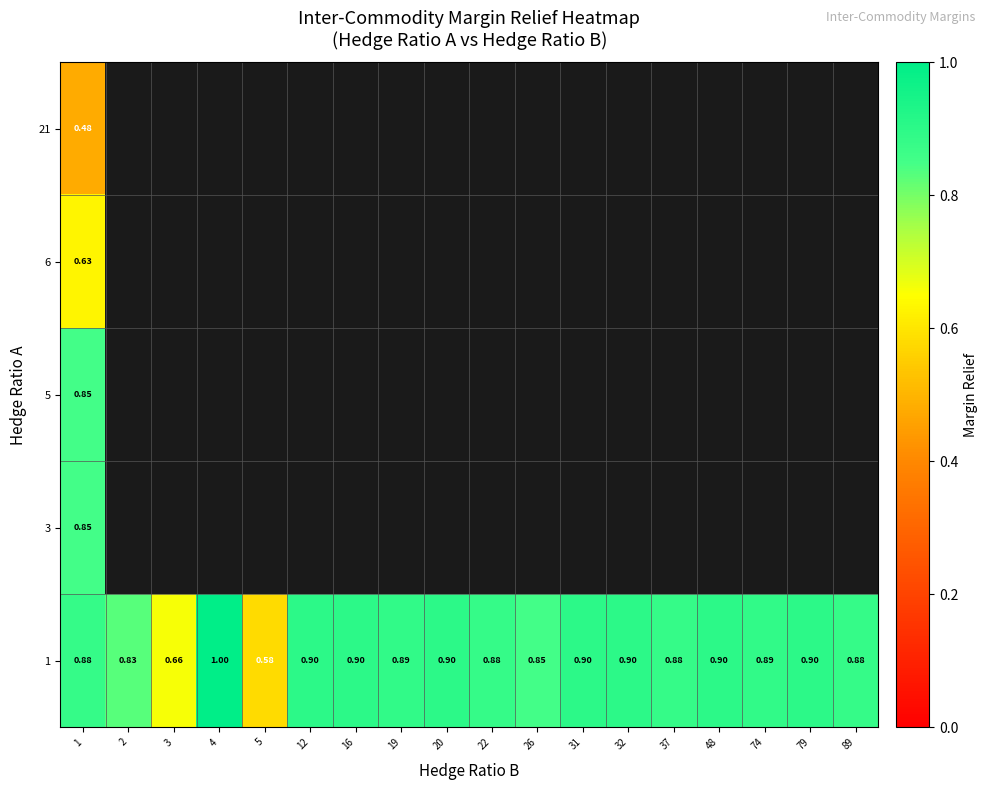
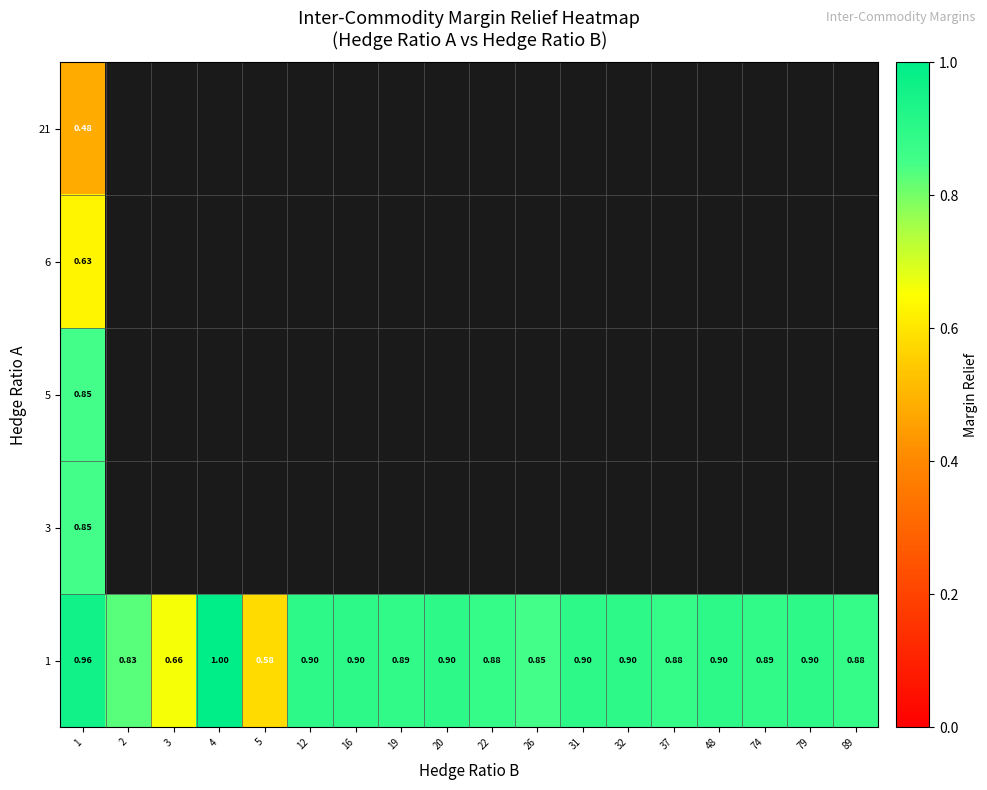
1, 1: 0.88 -> 0.96
